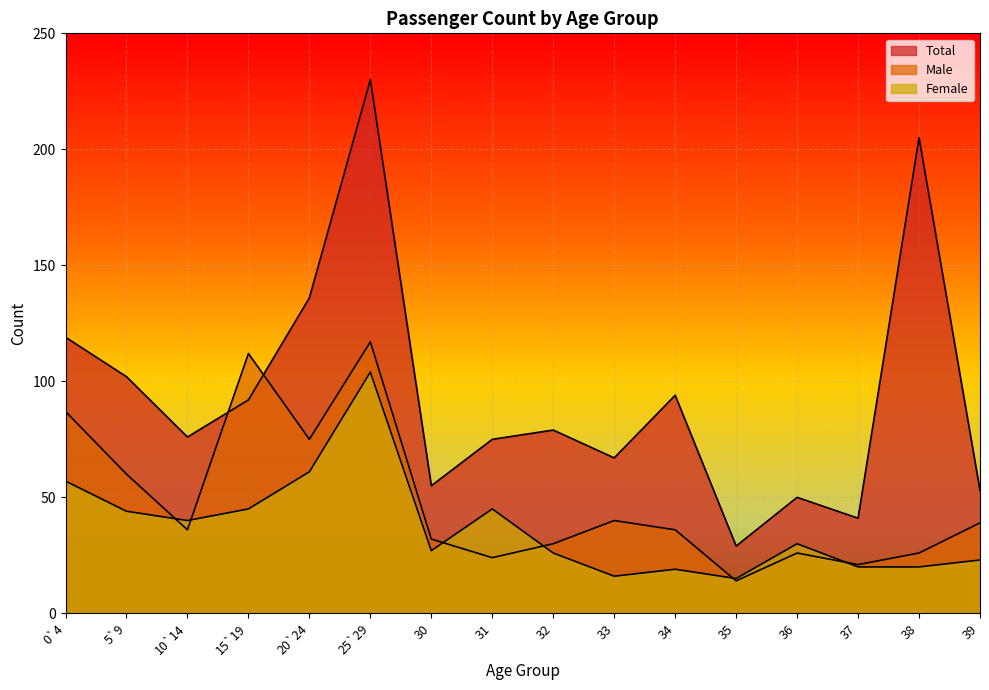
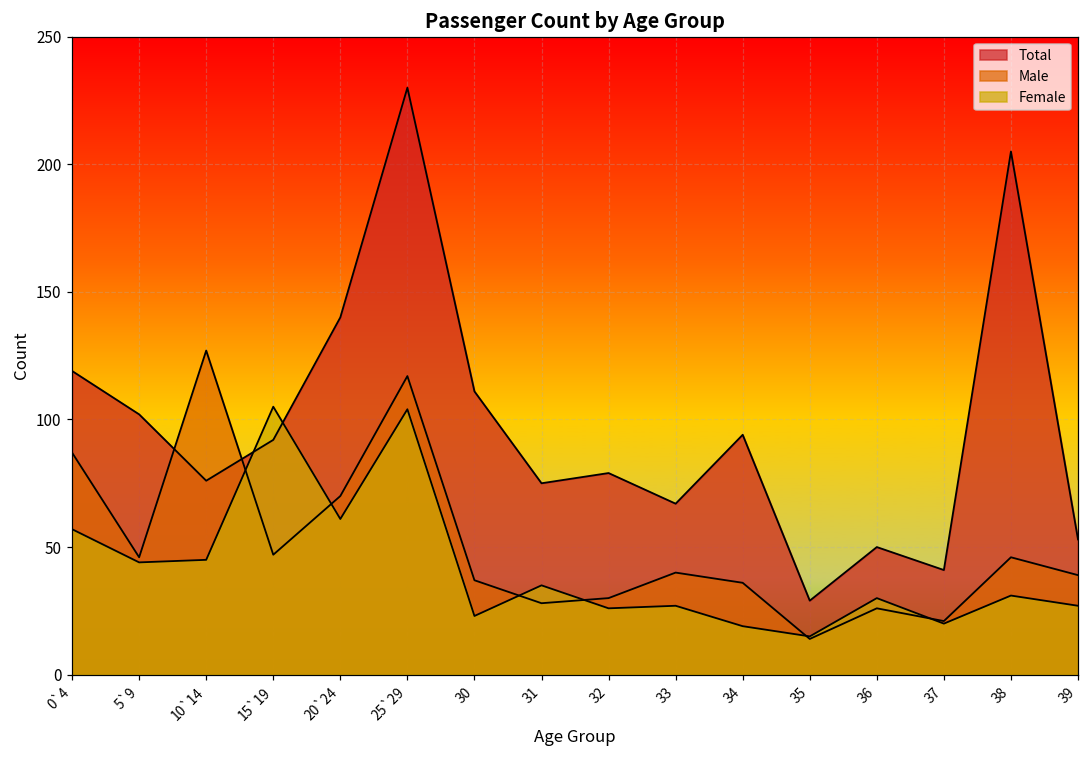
Male, 5`9: 60 -> 46
Male, 10`14: 36 -> 127
Female, 10`14: 40 -> 45
Male, 15`19: 112 -> 47
Female, 15`19: 45 -> 105
Total, 20`24: 136 -> 140
Male, 20`24: 75 -> 70
Total, 30: 55 -> 111
Male, 30: 32 -> 37
Female, 30: 27 -> 23
Male, 31: 24 -> 28
Female, 31: 45 -> 35
Female, 33: 16 -> 27
Male, 38: 26 -> 46
Female, 38: 20 -> 31
Female, 39: 23 -> 27
